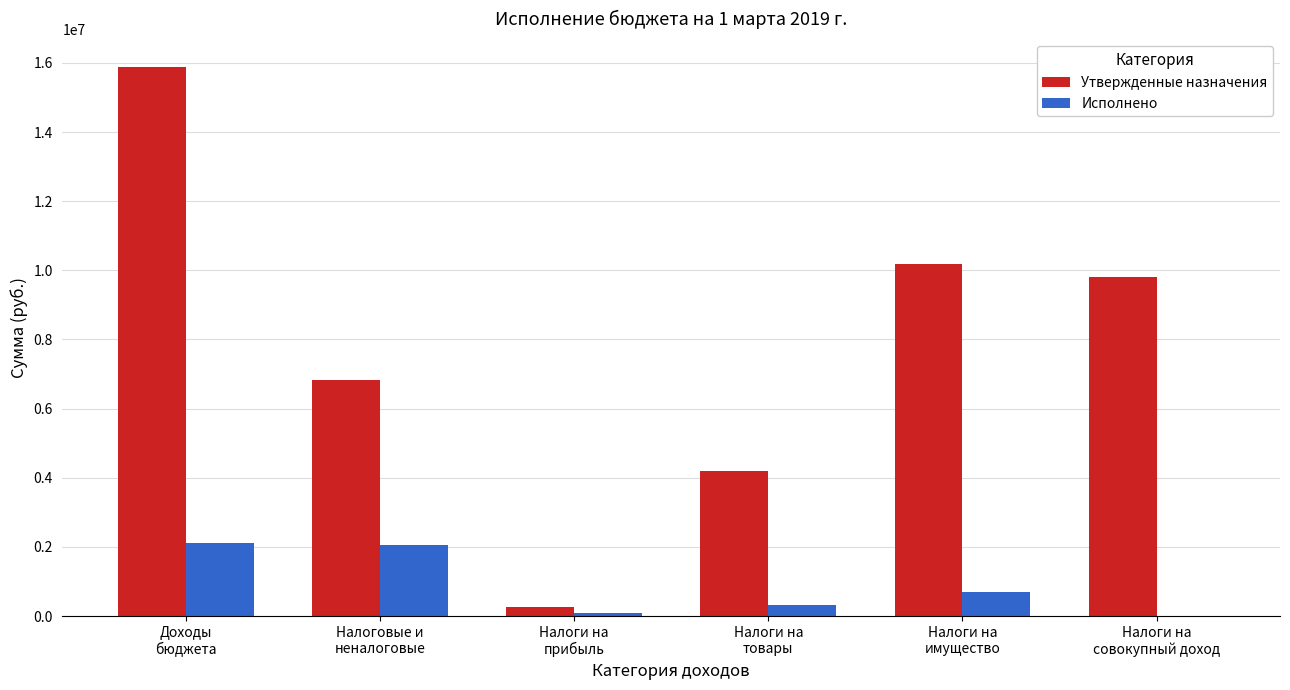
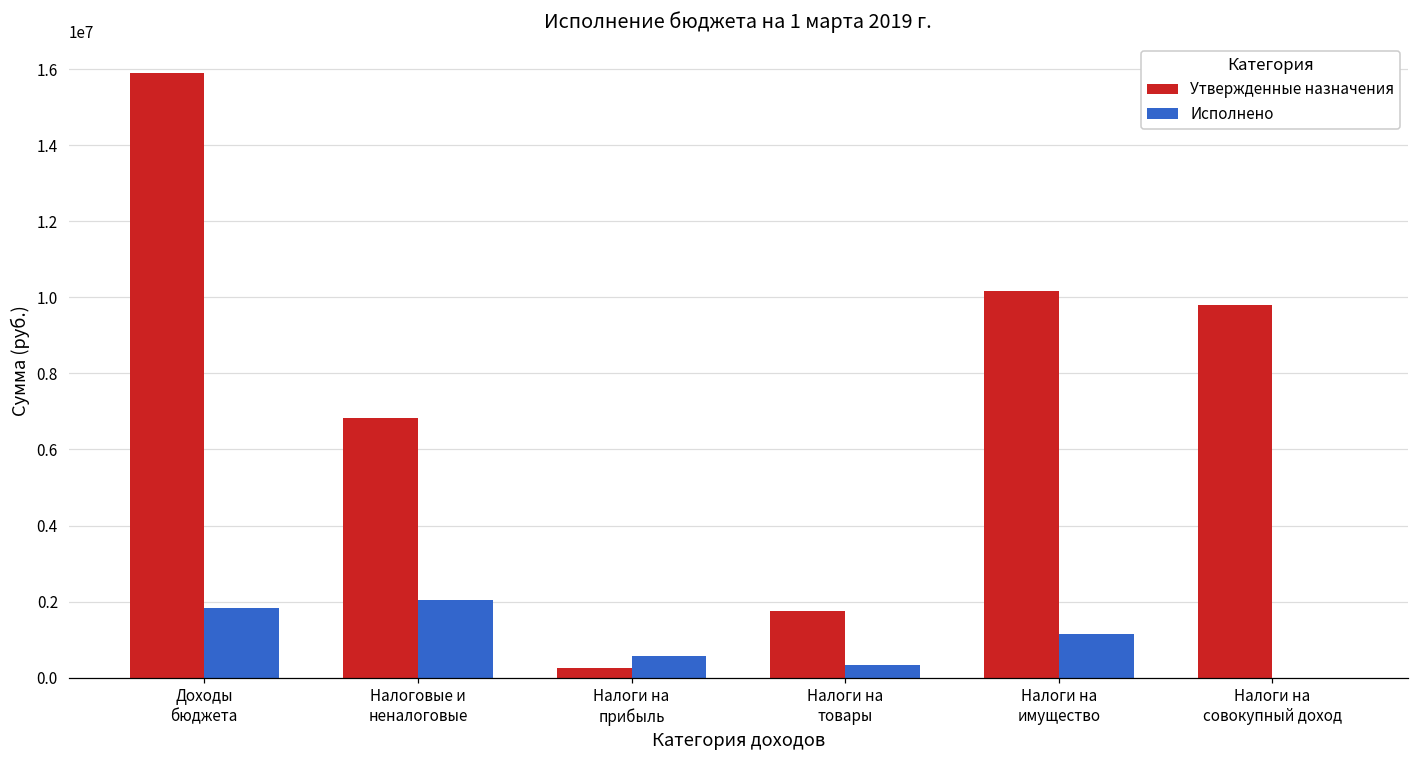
Исполнено, Доходы бюджета: 2100000 -> 1800000
Исполнено, Налоги на прибыль: 100000 -> 600000
Утвержденные назначения, Налоги на товары: 4200000 -> 1800000
Исполнено, Налоги на имущество: 700000 -> 1200000
